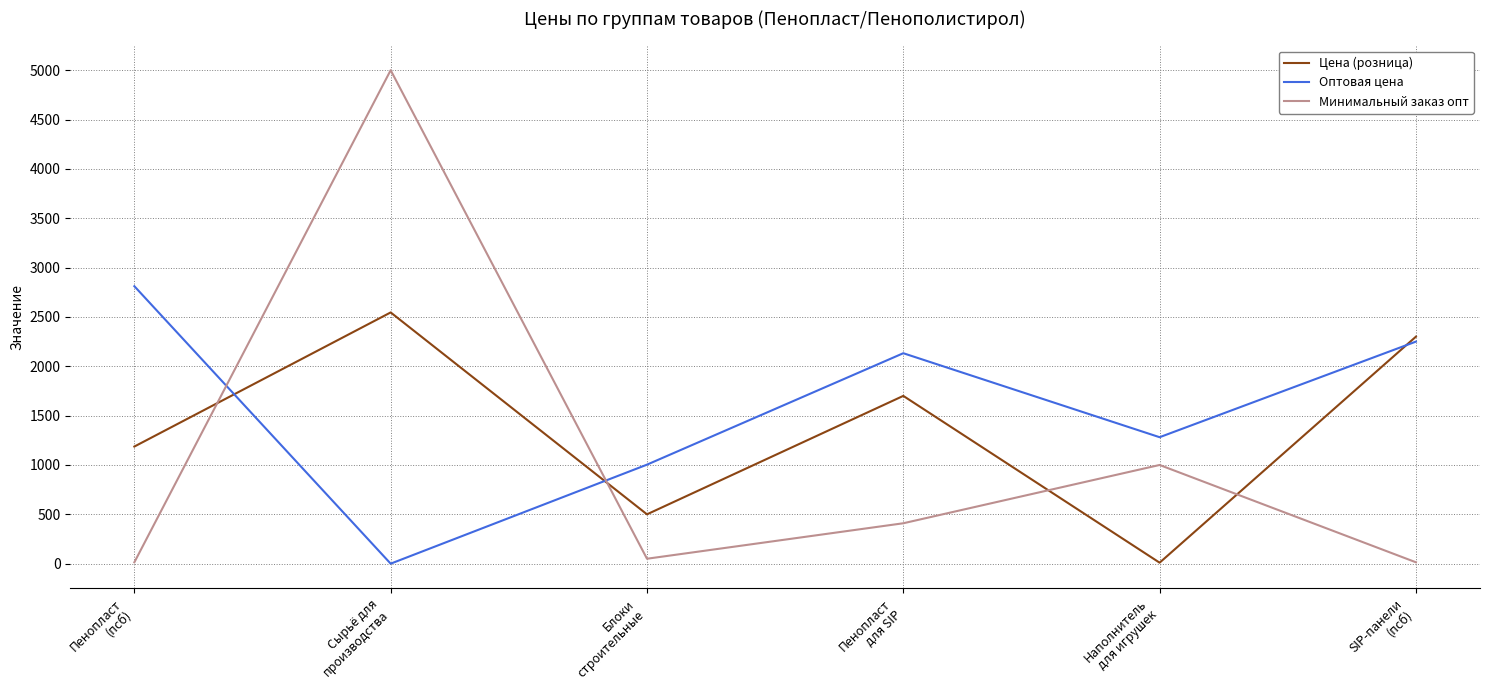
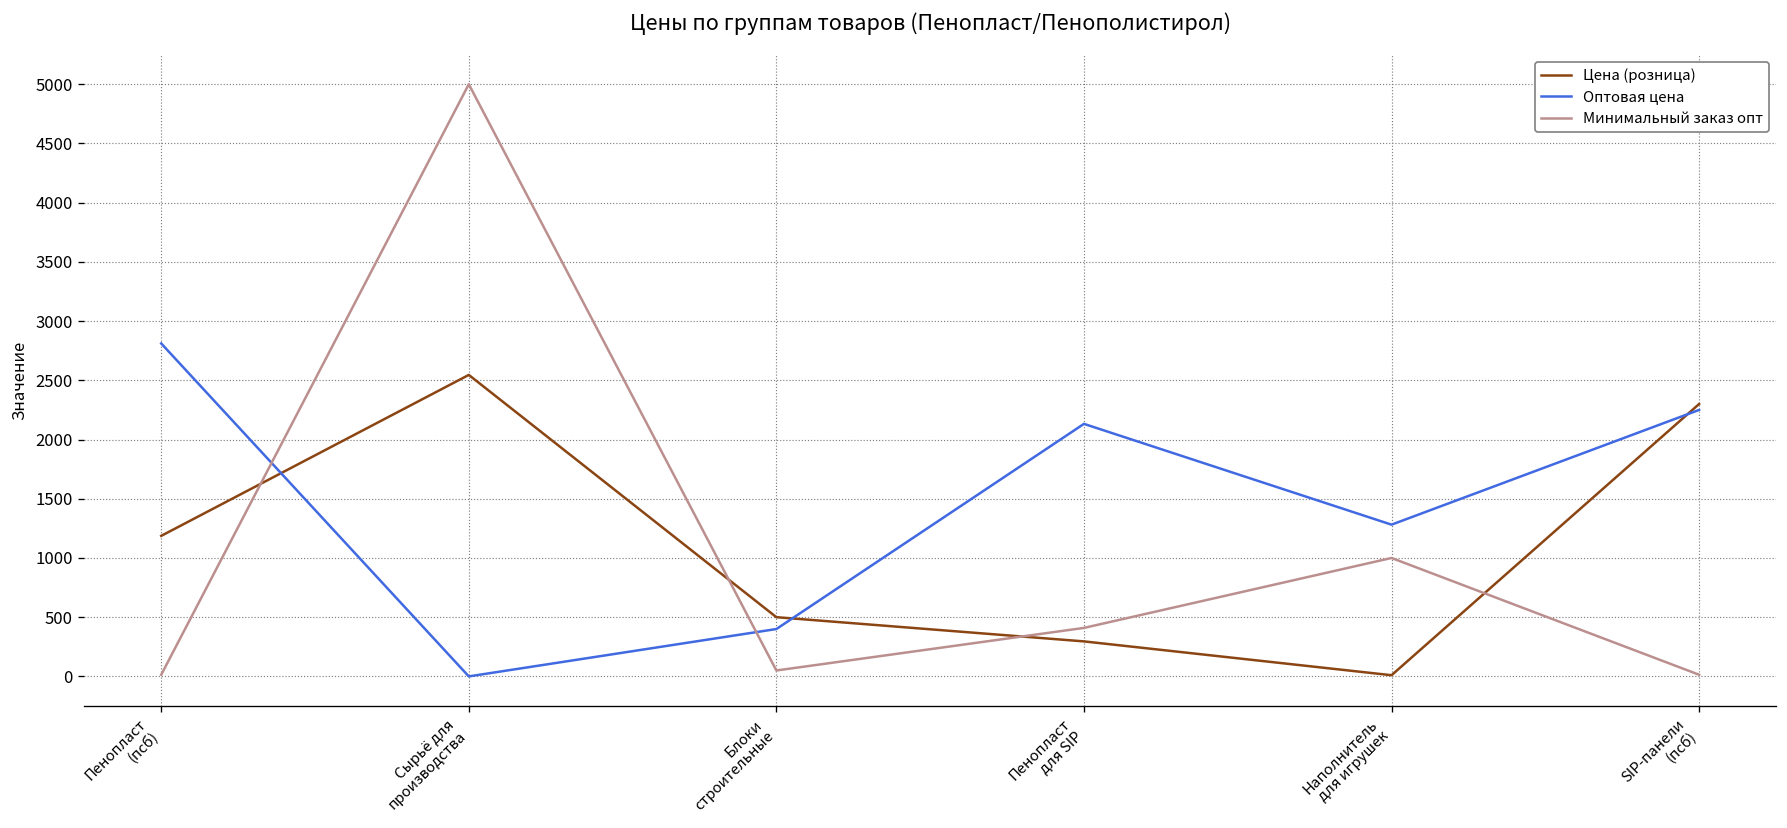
Оптовая цена, Блоки строительные: 1000 -> 400
Цена (розница), Пенопласт для SIP: 1700 -> 300
